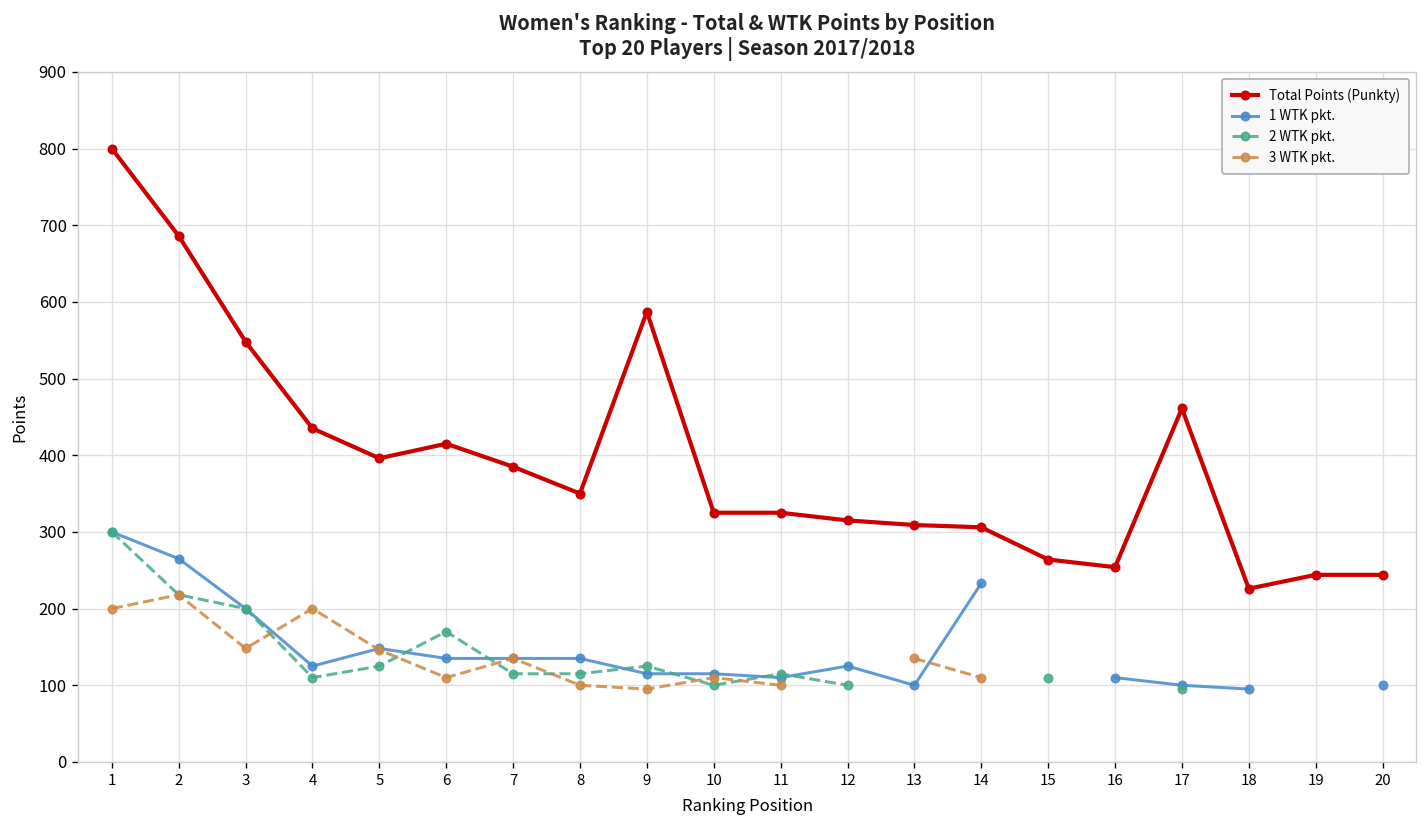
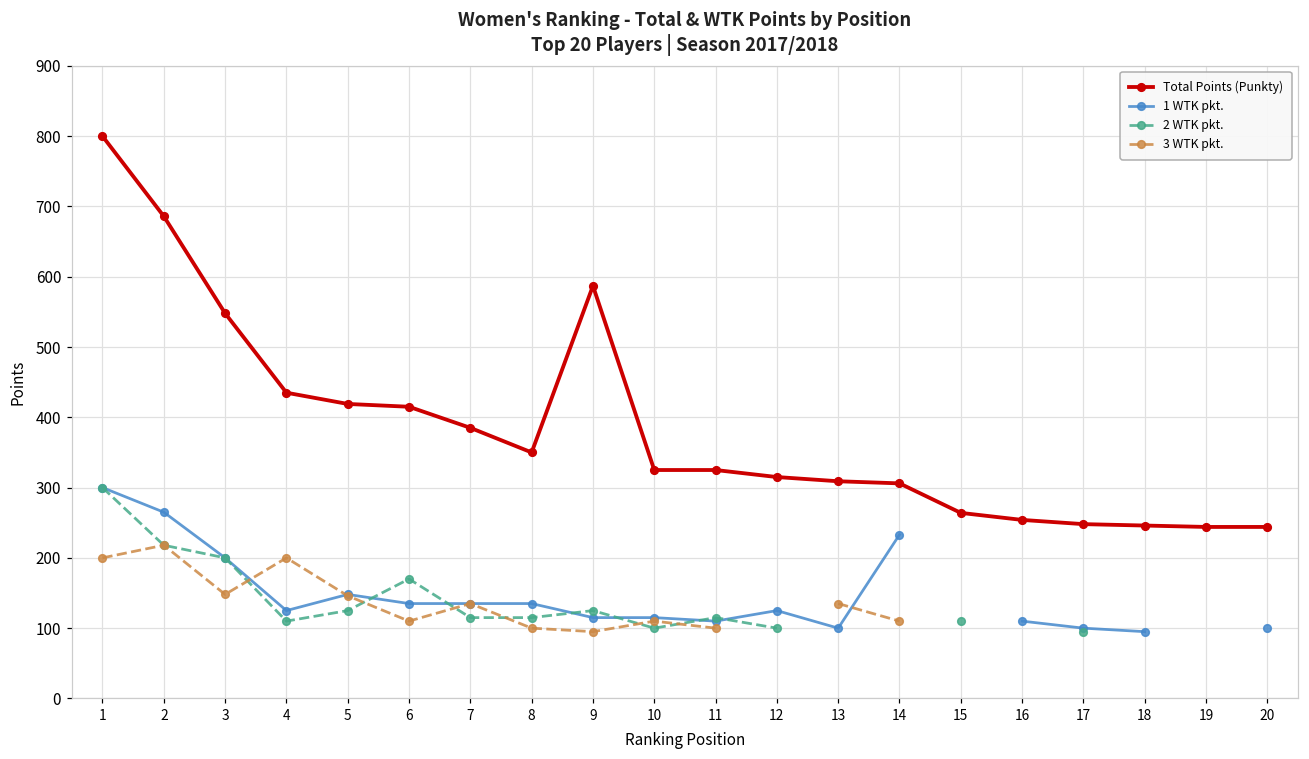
Total Points (Punkty), 5: 400 -> 420
Total Points (Punkty), 17: 460 -> 250
Total Points (Punkty), 18: 230 -> 250
